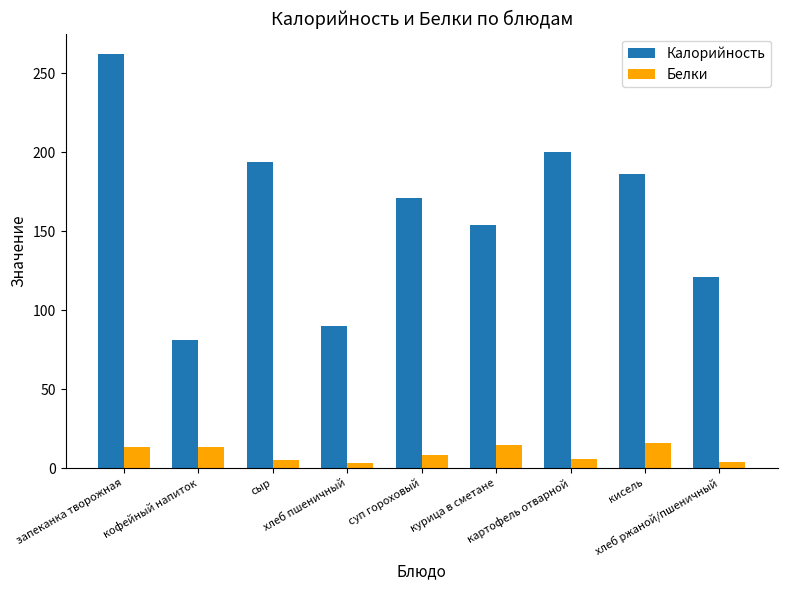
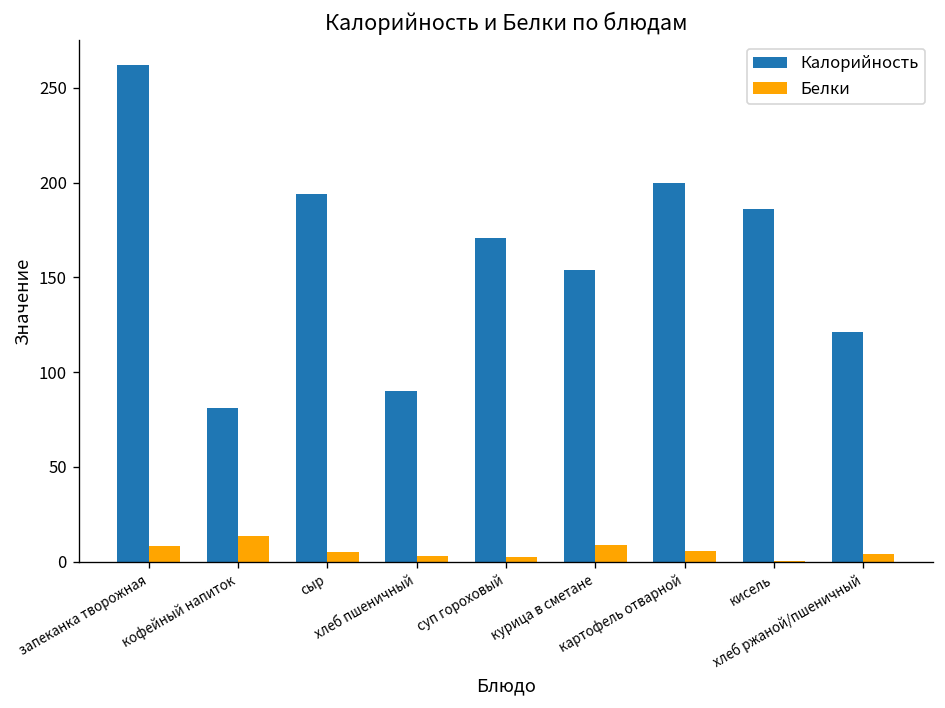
Белки, запеканка творожная: 13 -> 8
Белки, суп гороховый: 8 -> 3
Белки, курица в сметане: 15 -> 9
Белки, кисель: 16 -> 0
